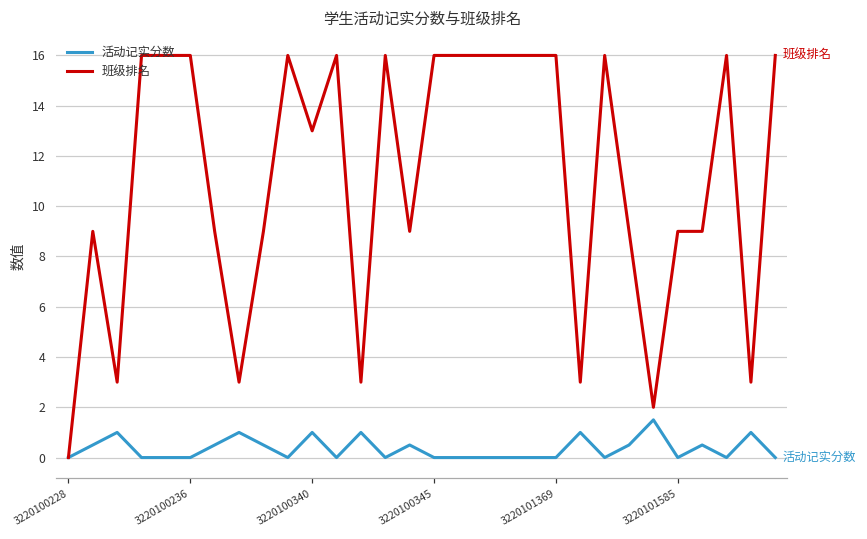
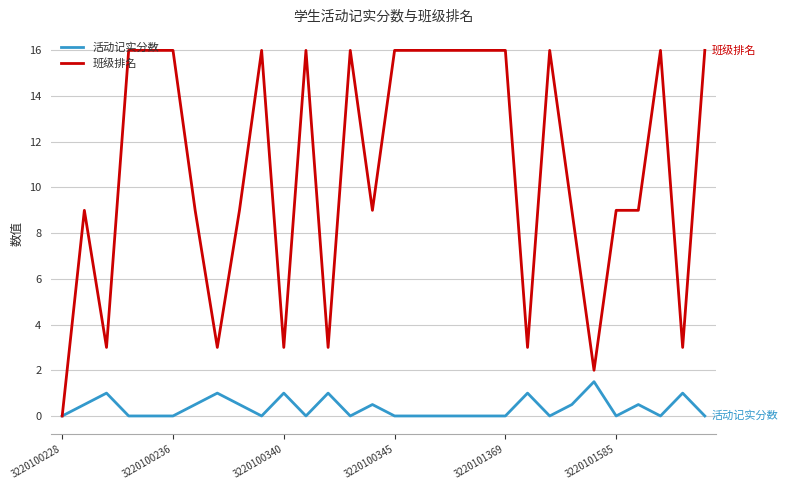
班级排名, 3220100340: 13 -> 3
